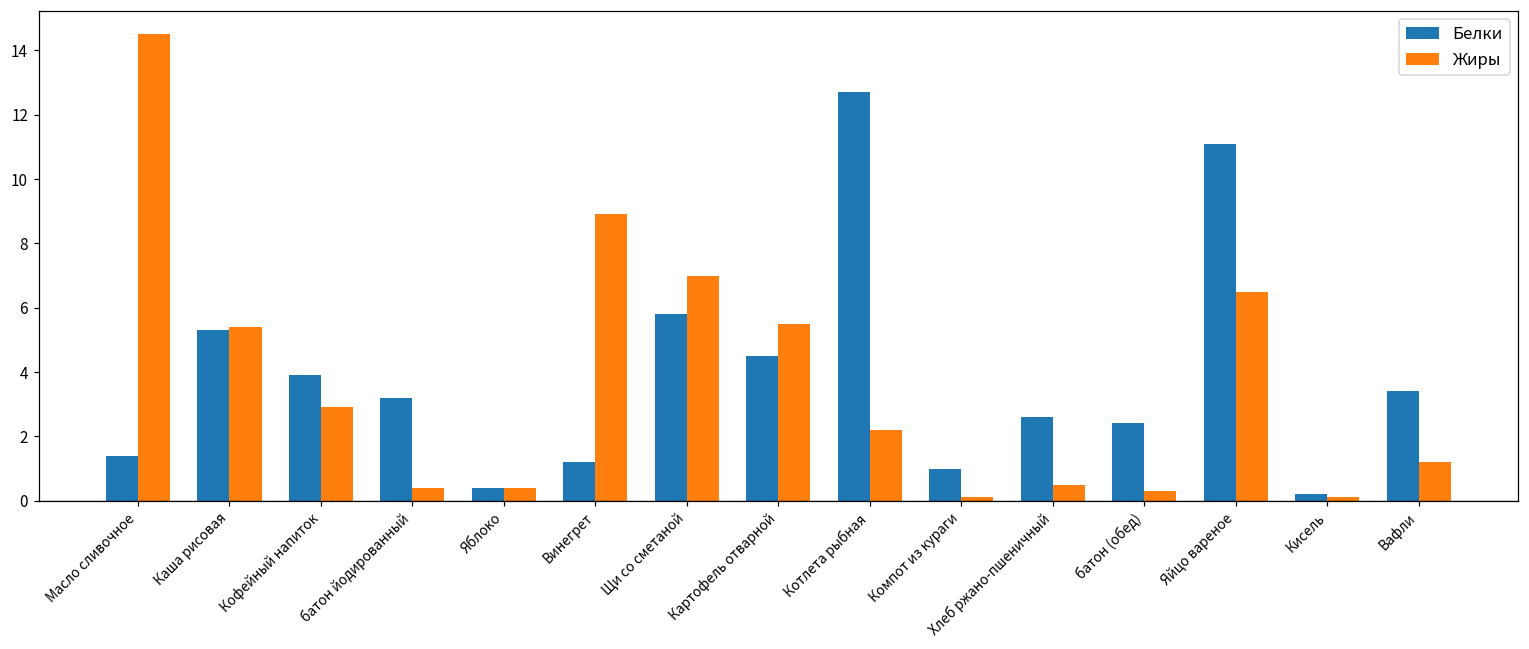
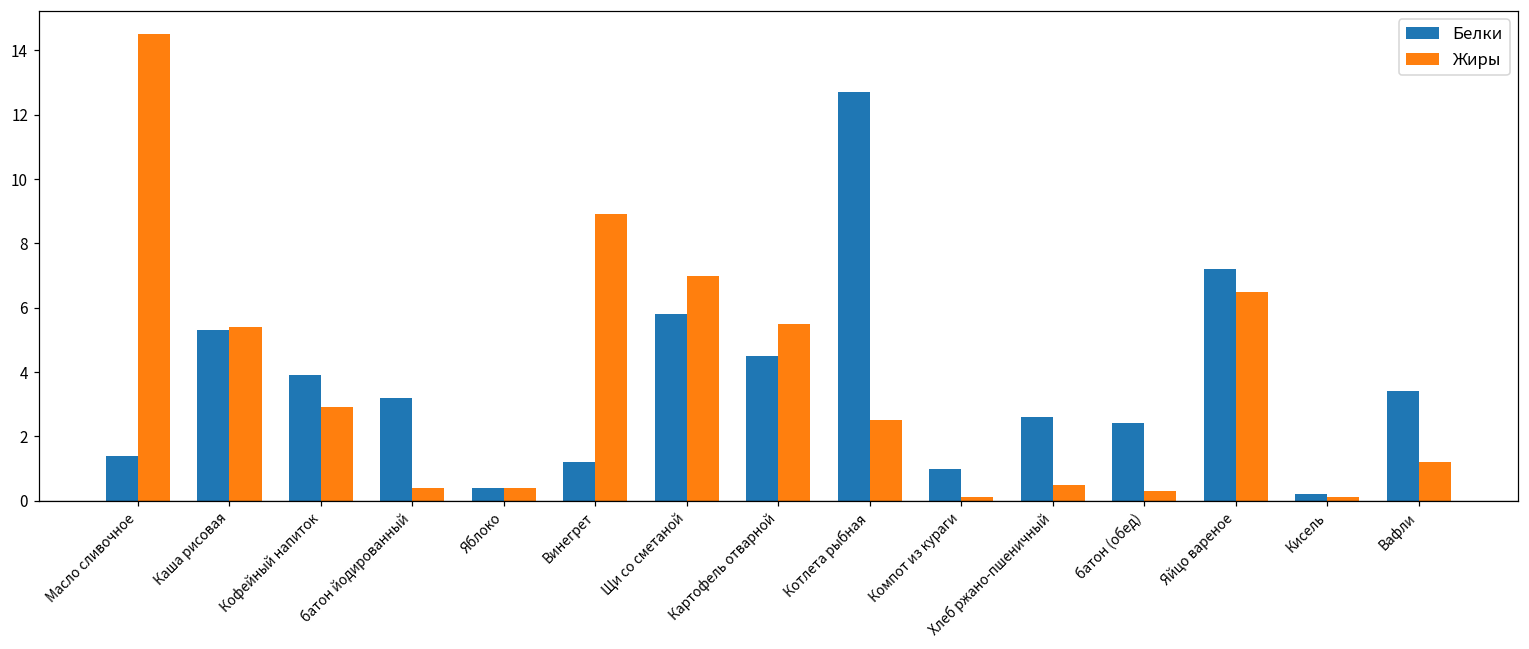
Жиры, Котлета рыбная: 2.2 -> 2.5
Белки, Яйцо вареное: 11.1 -> 7.2
